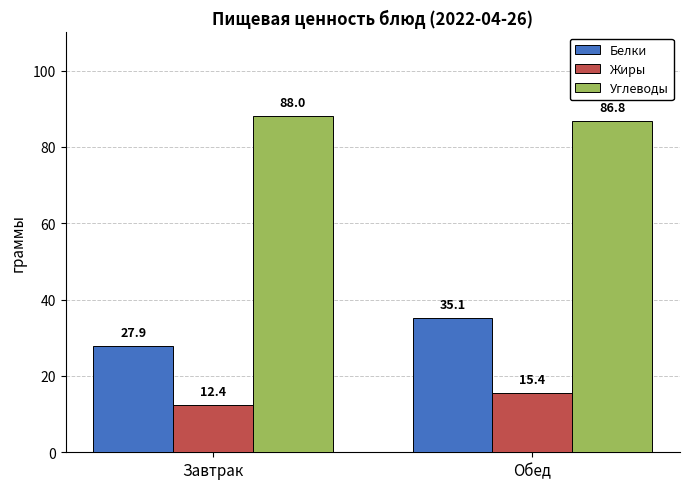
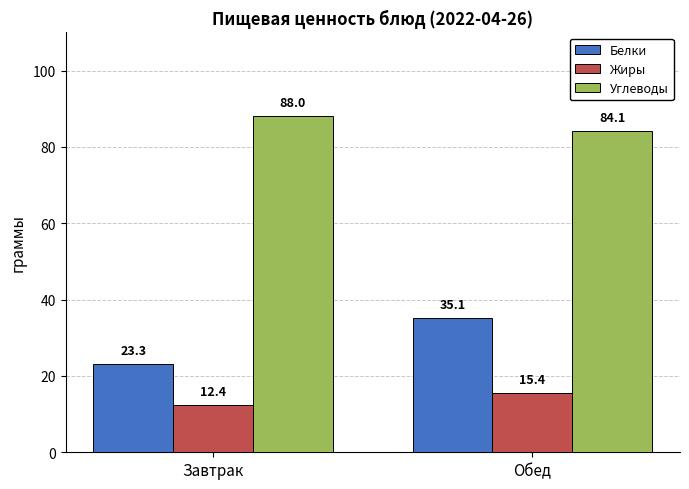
Белки, Завтрак: 27.9 -> 23.3
Углеводы, Обед: 86.8 -> 84.1
